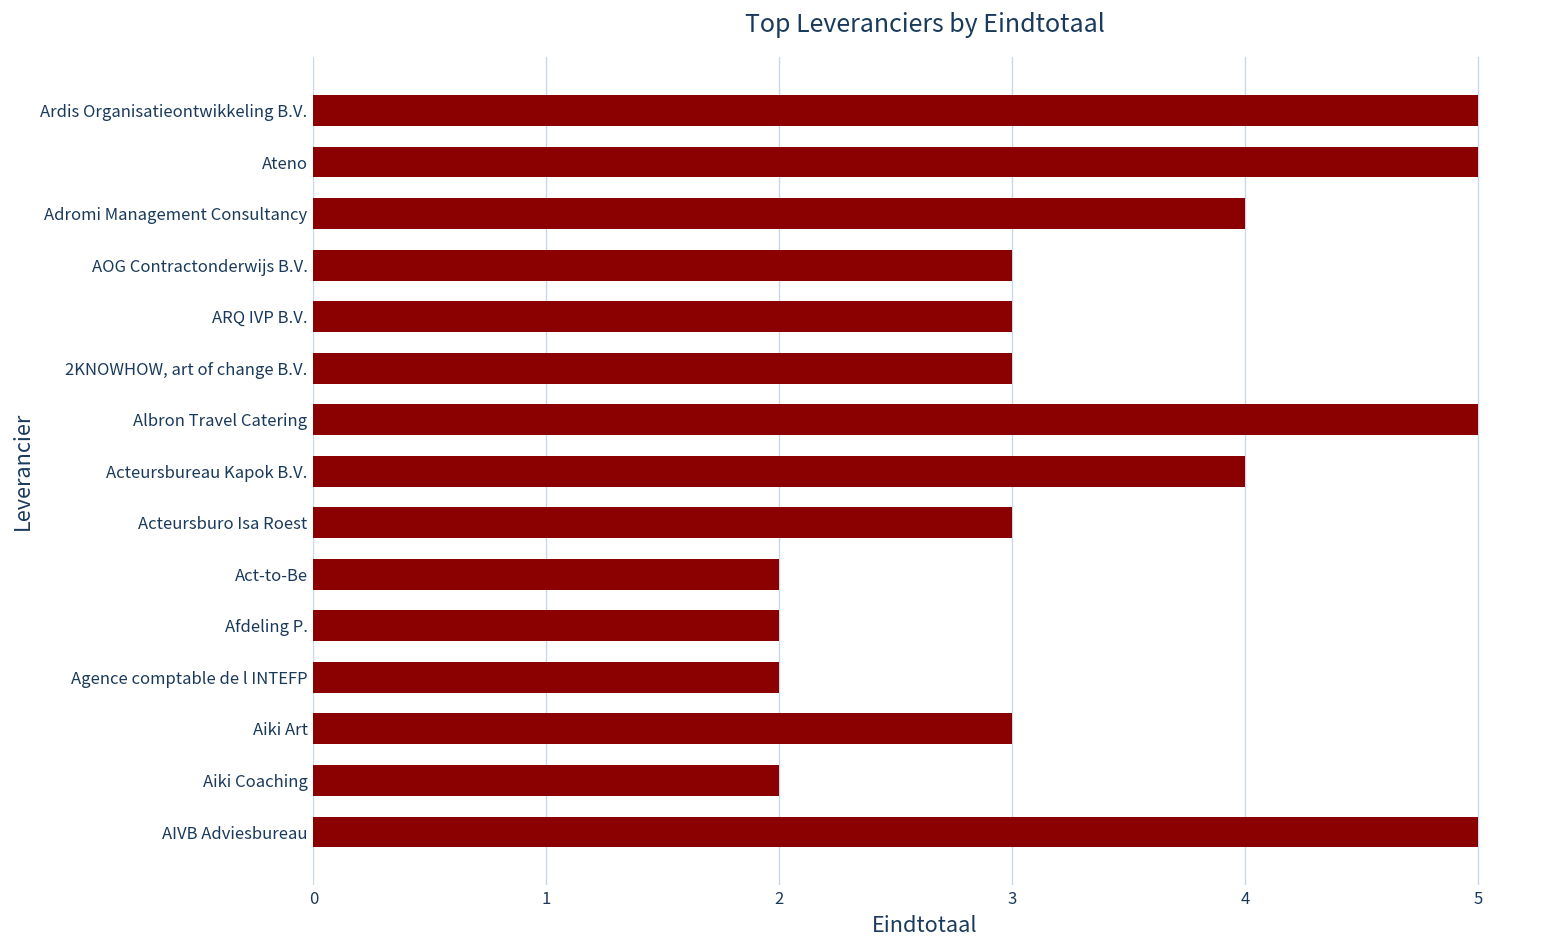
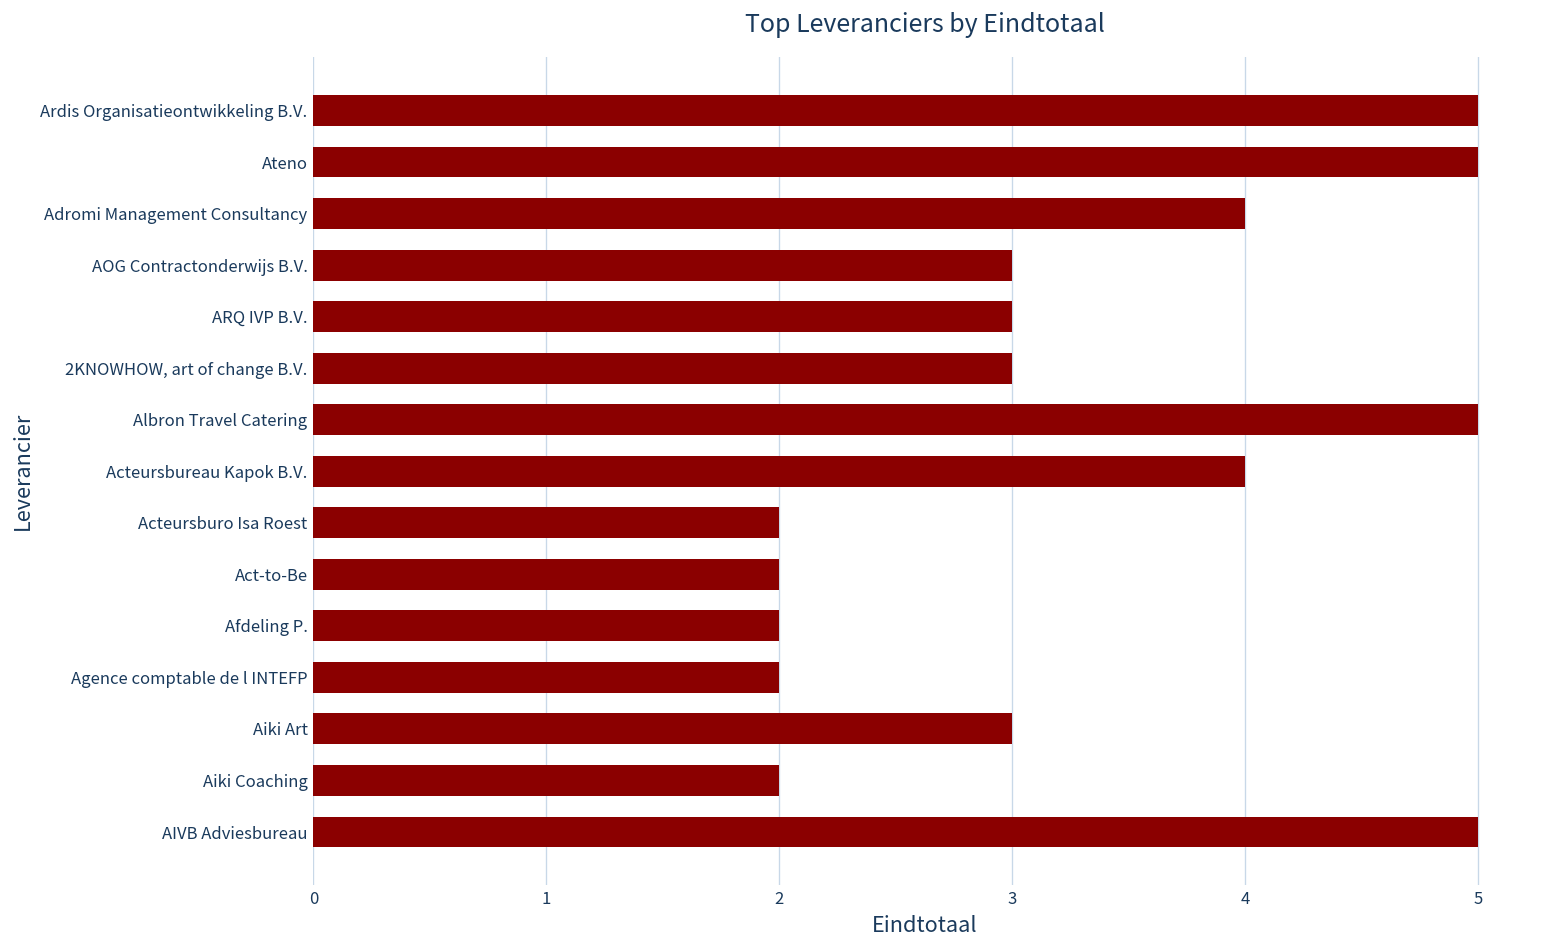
Acteursburo Isa Roest: 3 -> 2
